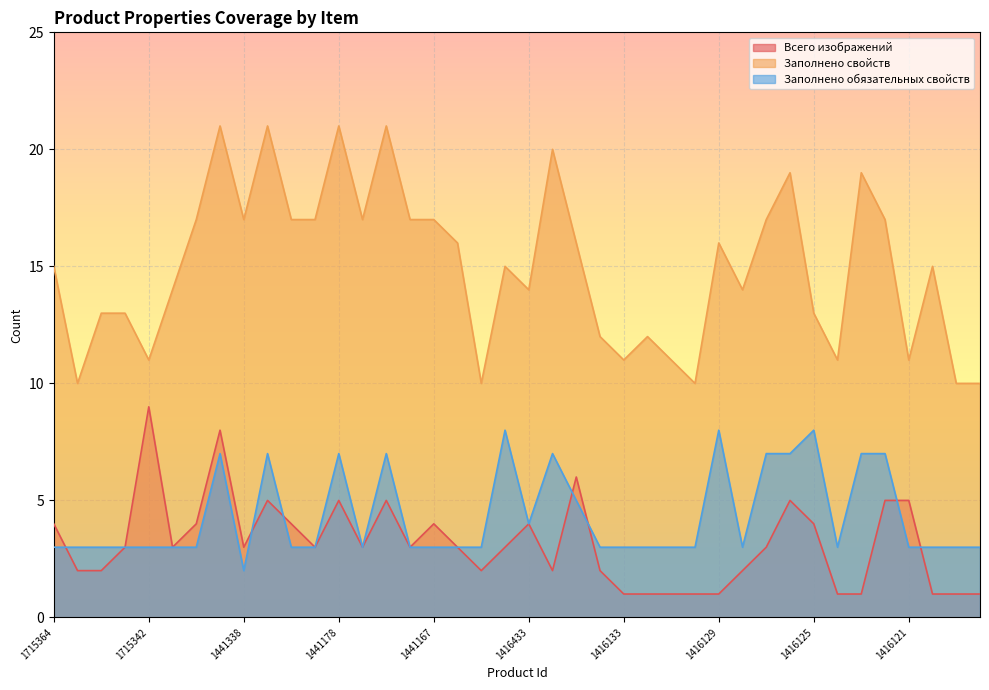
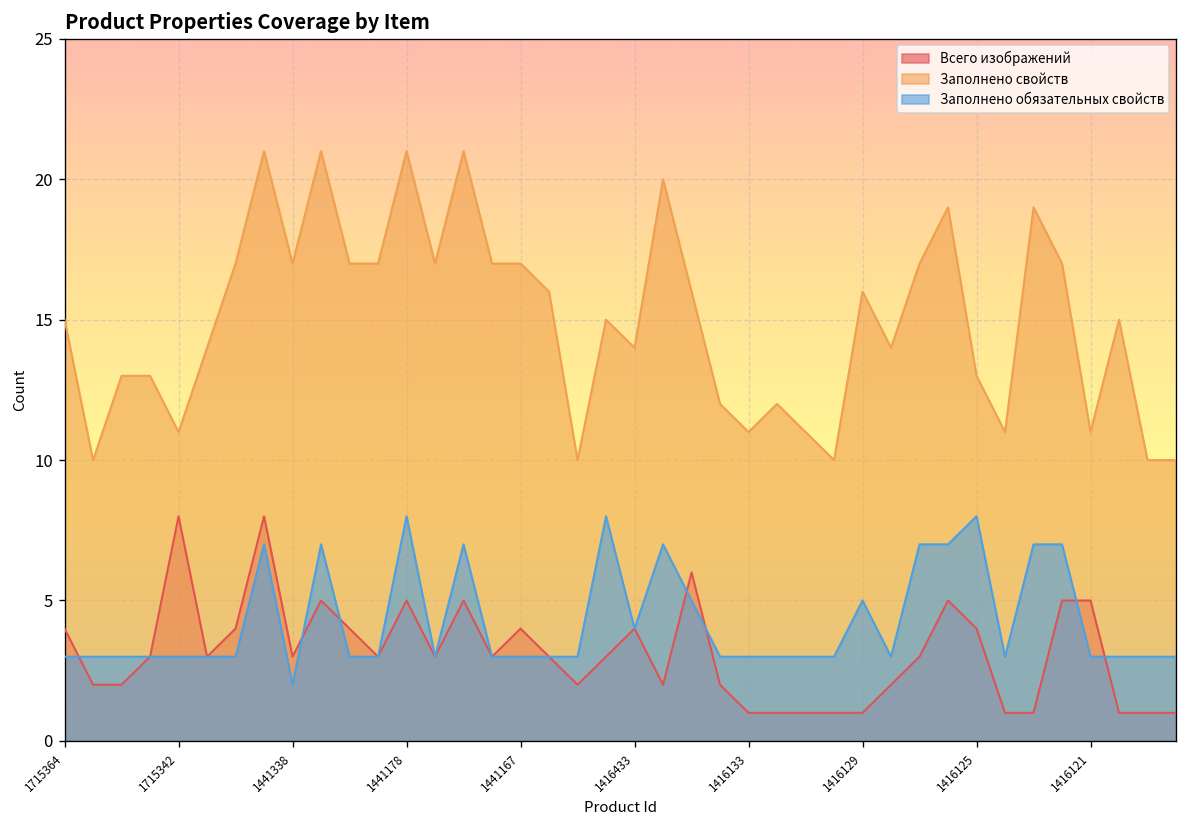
Всего изображений, 1715342: 9 -> 8
Заполнено обязательных свойств, 1441178: 7 -> 8
Заполнено обязательных свойств, 1416129: 8 -> 5
